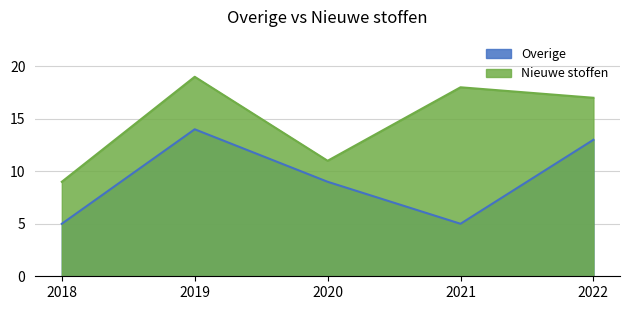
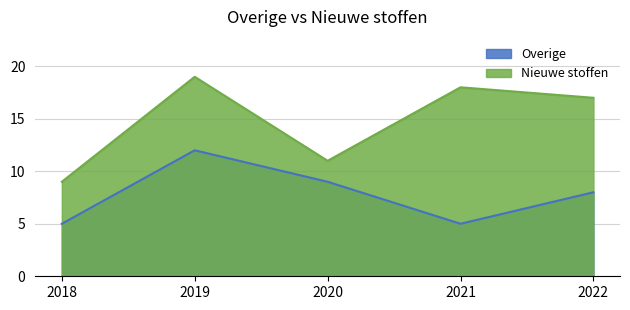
Overige, 2019: 14 -> 12
Overige, 2022: 13 -> 8
